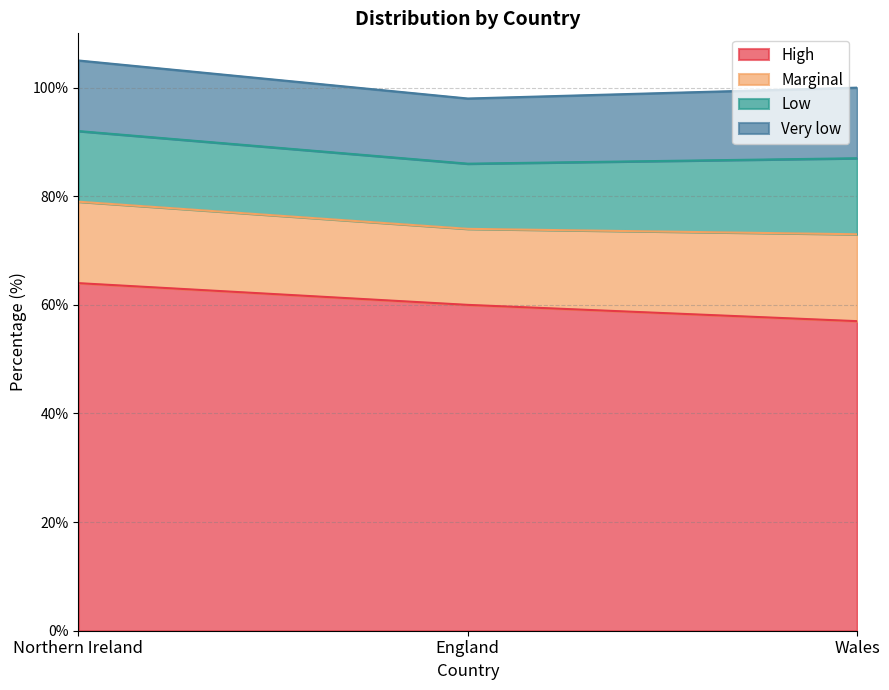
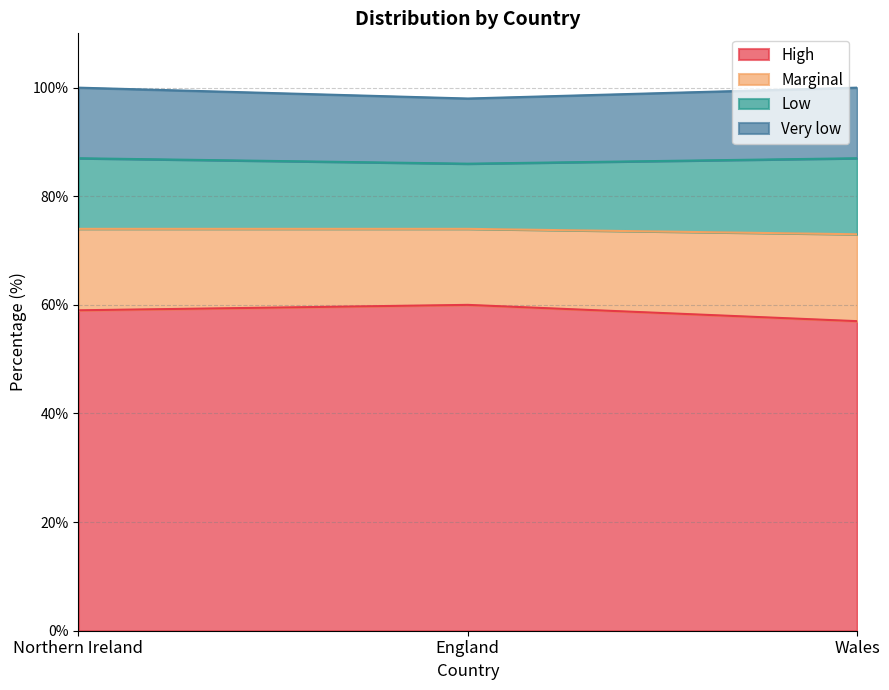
High, Northern Ireland: 64% -> 59%
